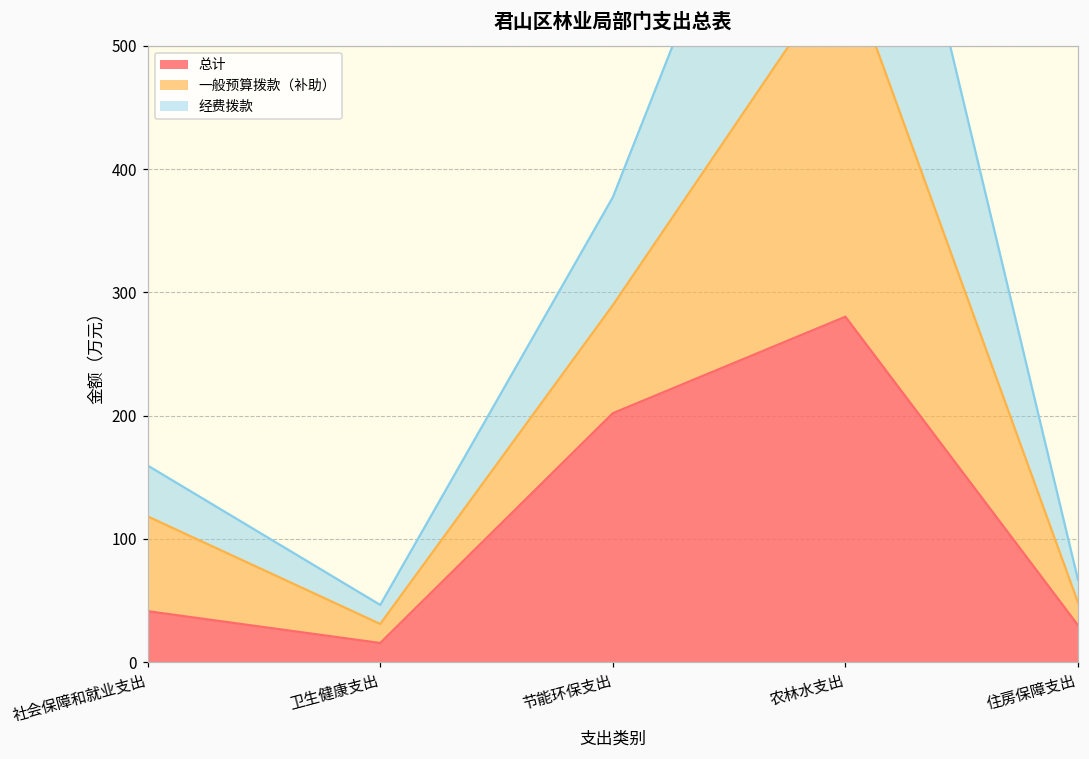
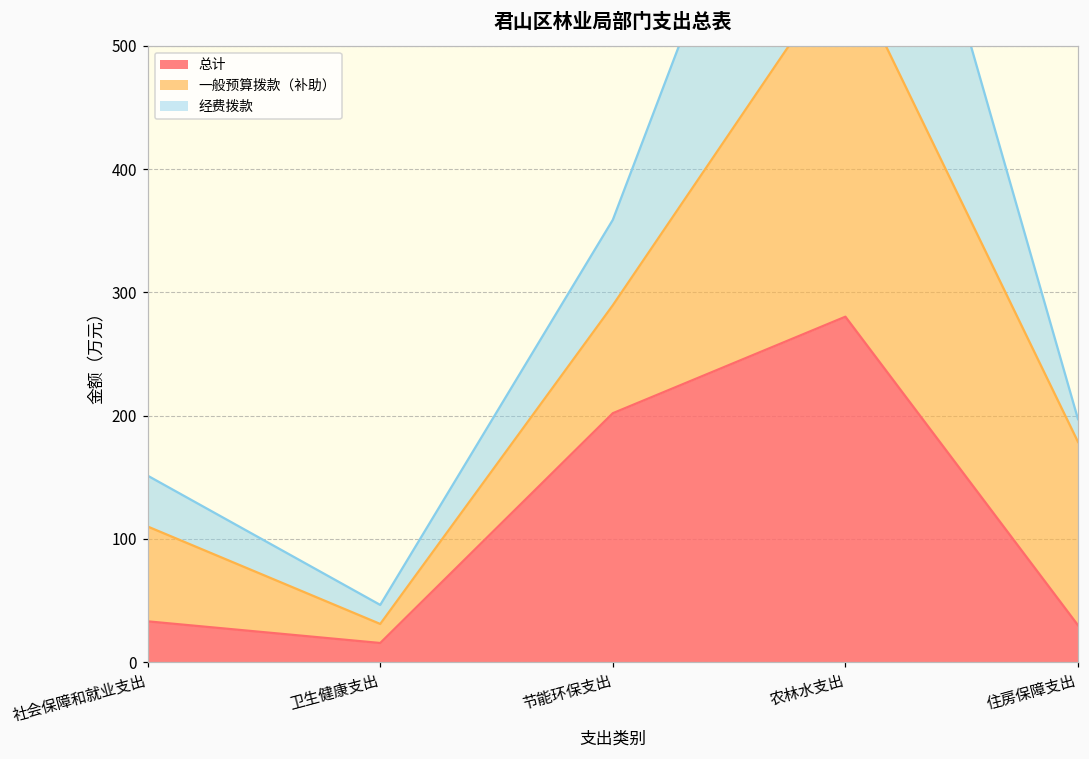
总计, 社会保障和就业支出: 41 -> 33
经费拨款, 节能环保支出: 88 -> 69
一般预算拨款（补助）, 住房保障支出: 18 -> 149
